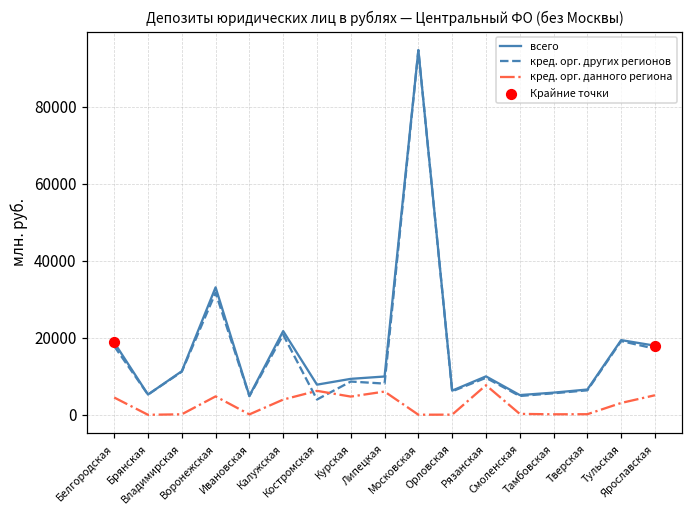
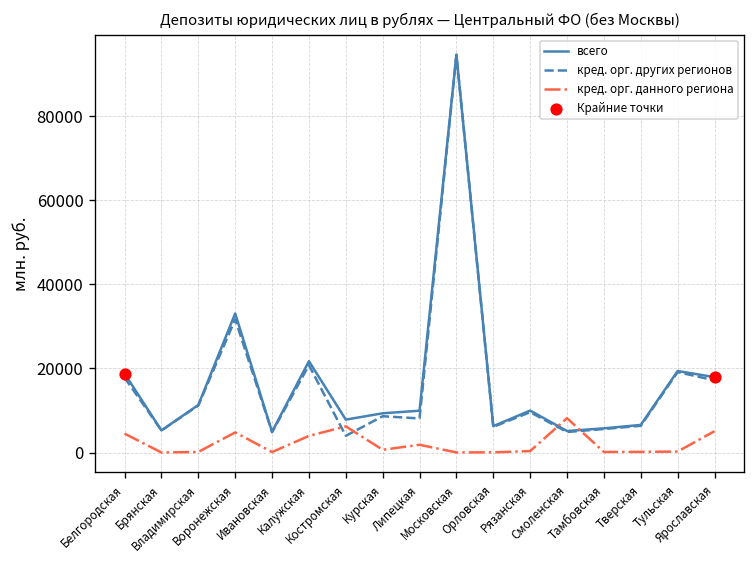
кред. орг. данного региона, Курская: 5000 -> 1000
кред. орг. данного региона, Липецкая: 6000 -> 2000
кред. орг. данного региона, Рязанская: 8000 -> 0
кред. орг. данного региона, Смоленская: 0 -> 8000
кред. орг. данного региона, Тульская: 3000 -> 0
